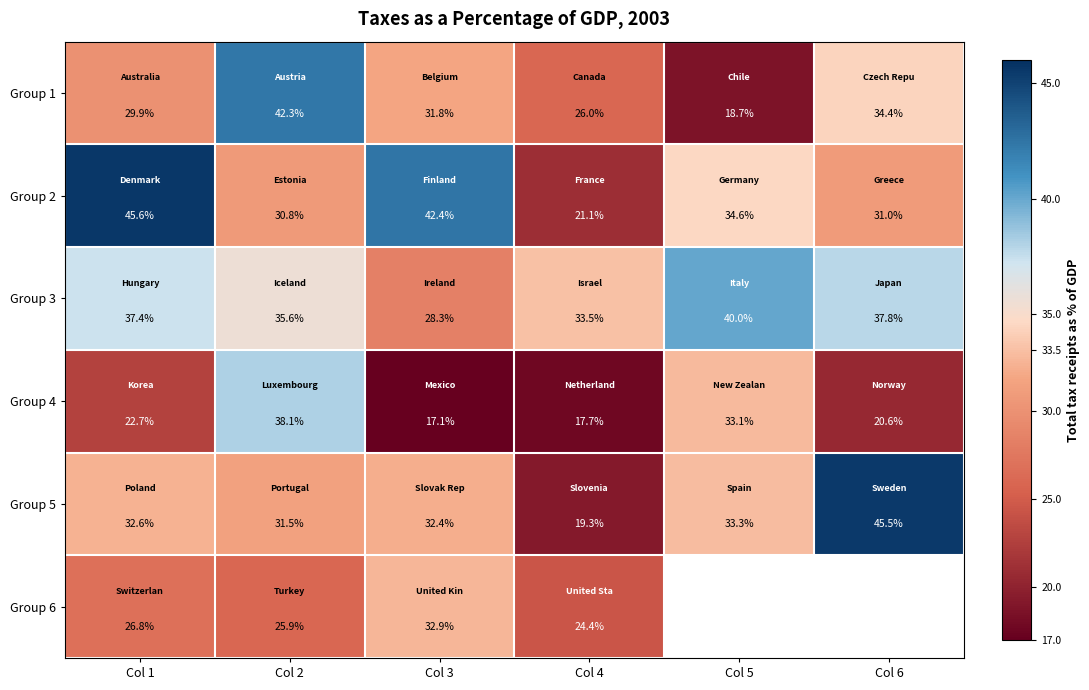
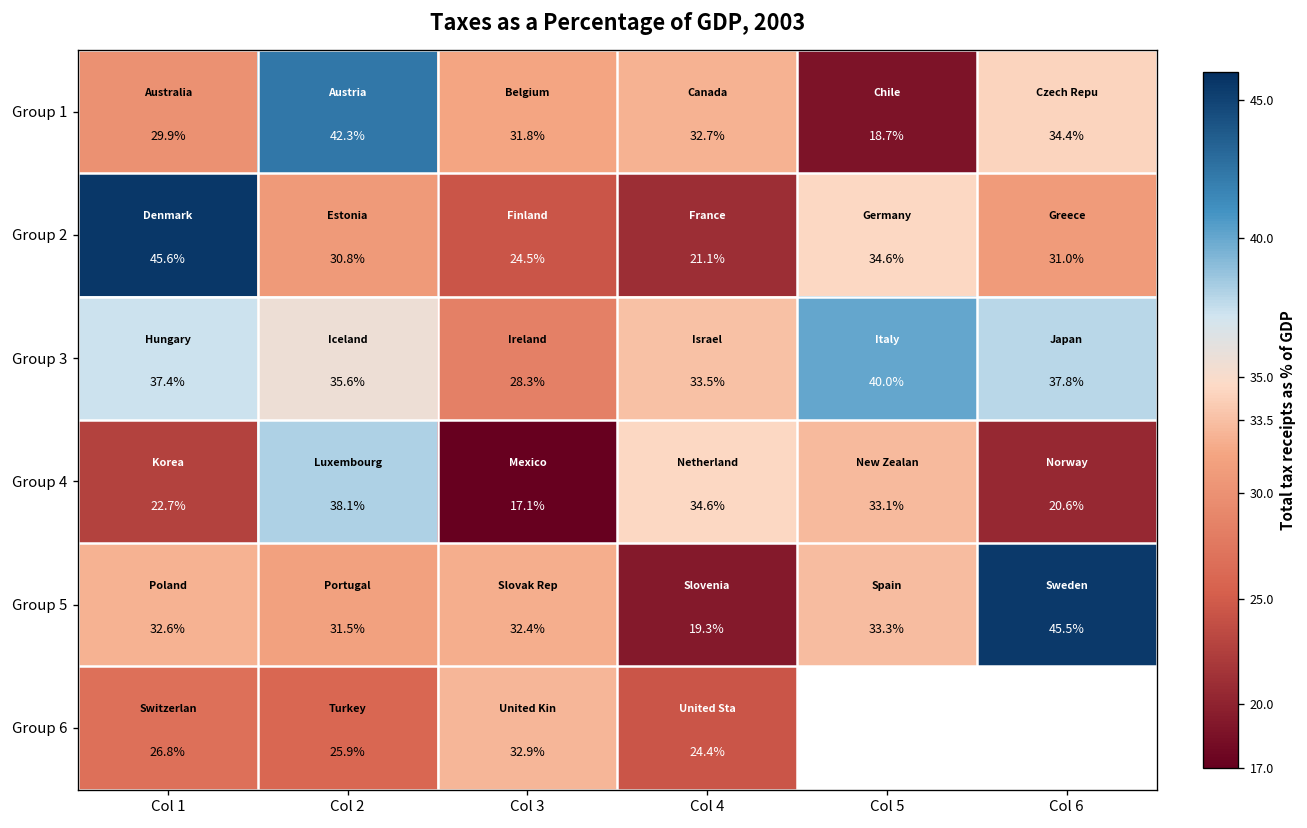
Group 1, Col 4: 26.0% -> 32.7%
Group 2, Col 3: 42.4% -> 24.5%
Group 4, Col 4: 17.7% -> 34.6%
